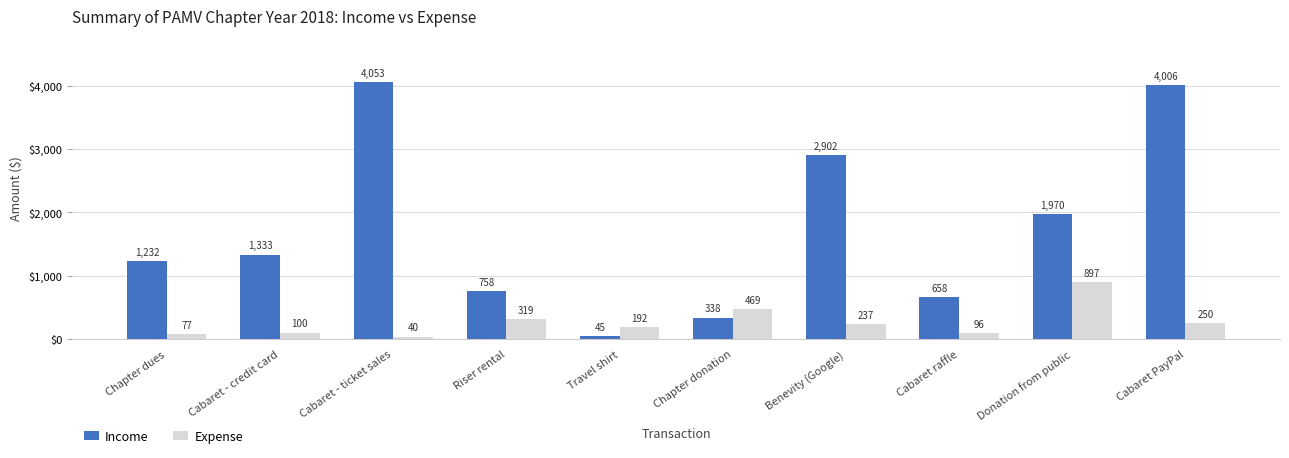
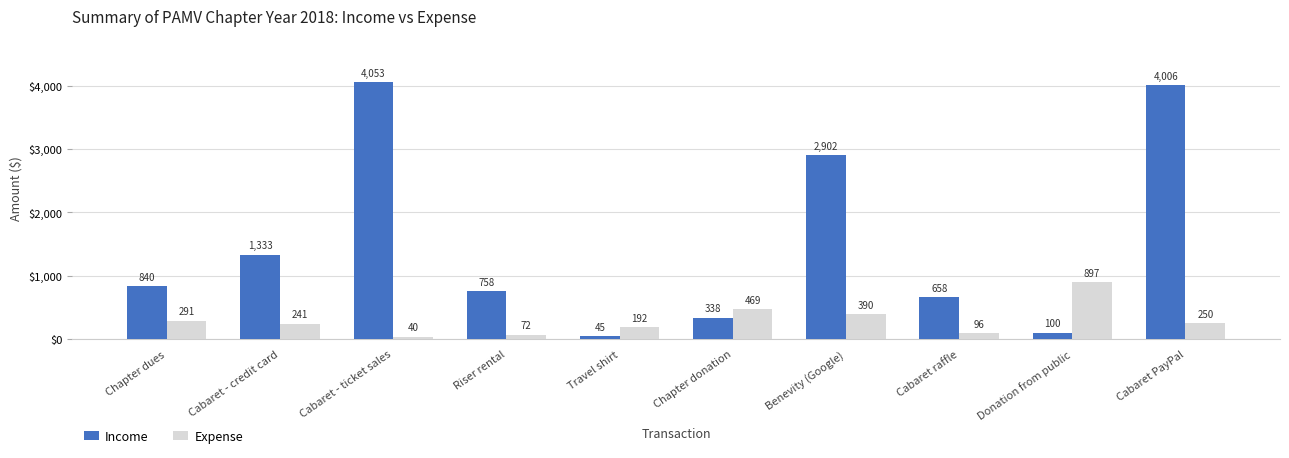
Income, Chapter dues: 1,232 -> 840
Expense, Chapter dues: 77 -> 291
Expense, Cabaret - credit card: 100 -> 241
Expense, Riser rental: 319 -> 72
Expense, Benevity (Google): 237 -> 390
Income, Donation from public: 1,970 -> 100
